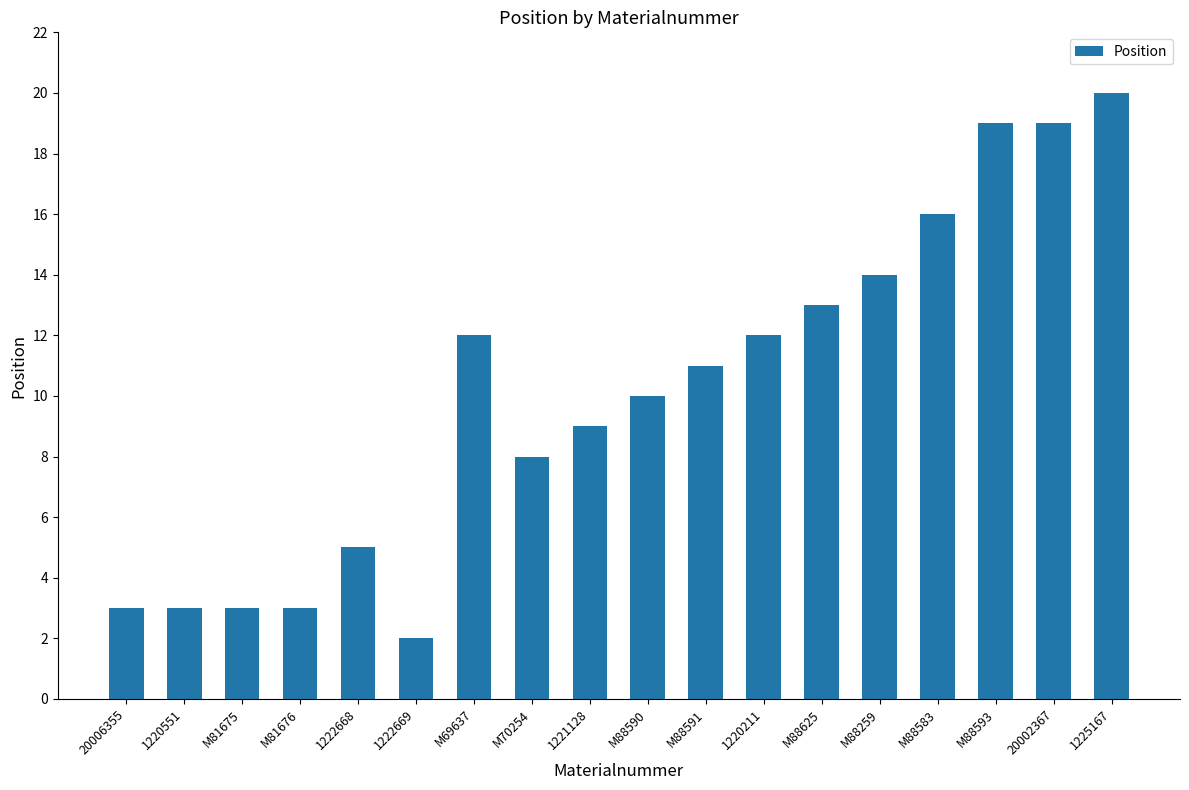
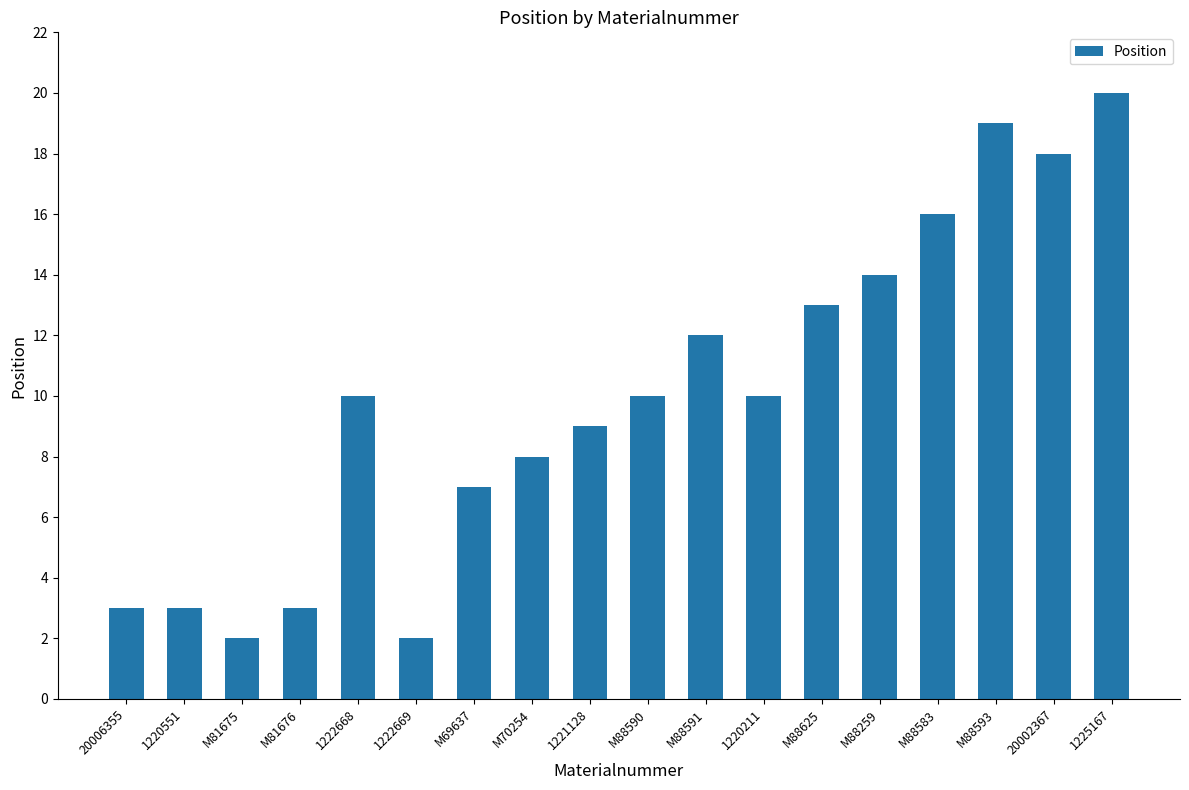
M81675: 3 -> 2
1222668: 5 -> 10
M69637: 12 -> 7
M88591: 11 -> 12
1220211: 12 -> 10
20002367: 19 -> 18
